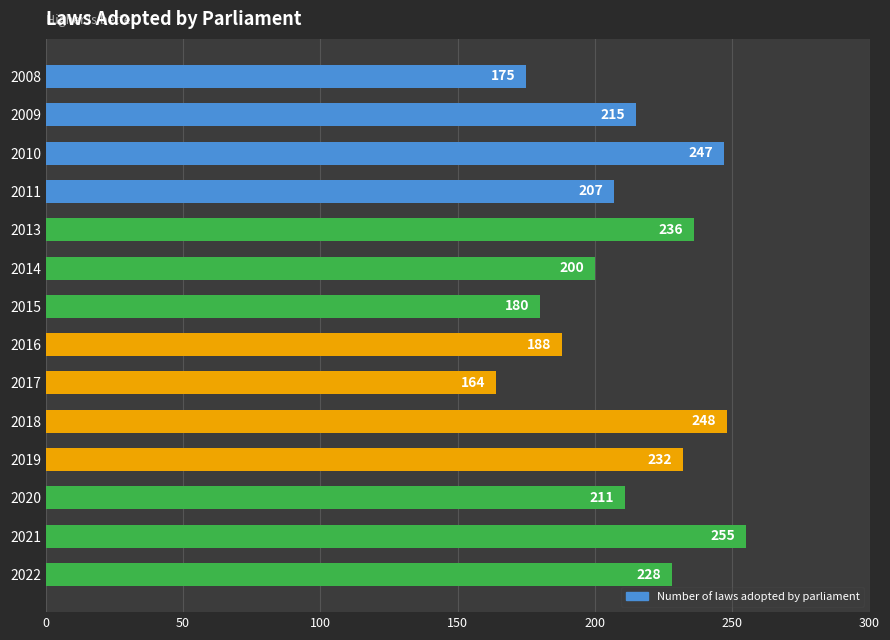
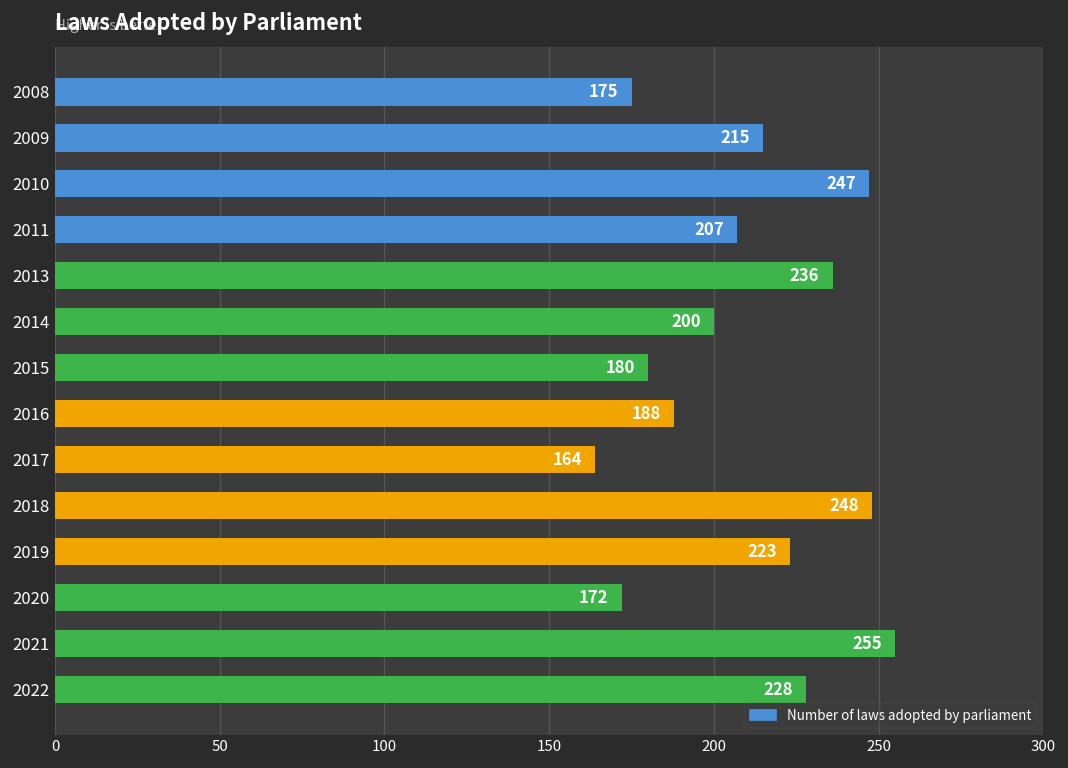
2019: 232 -> 223
2020: 211 -> 172
